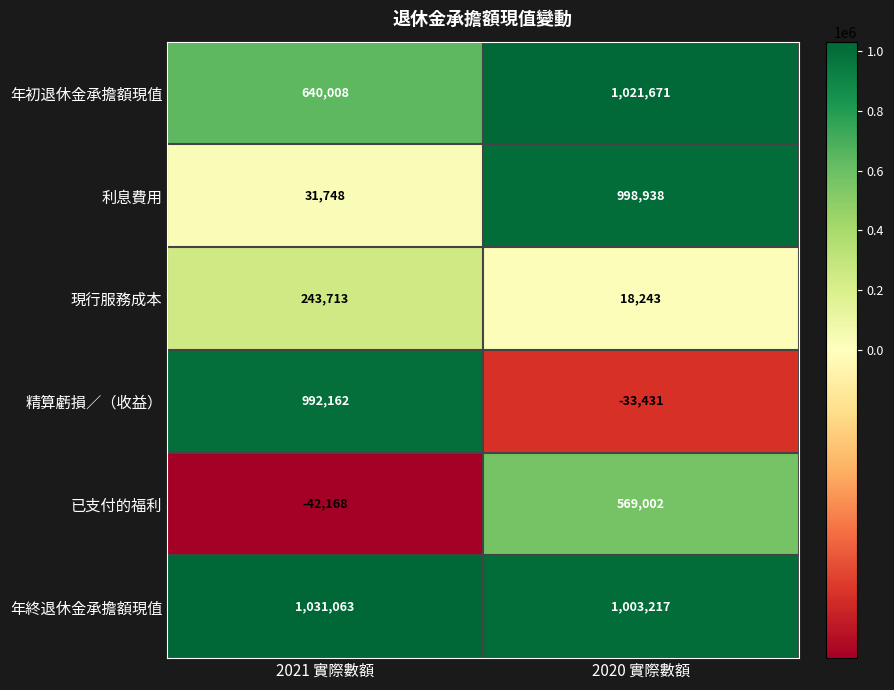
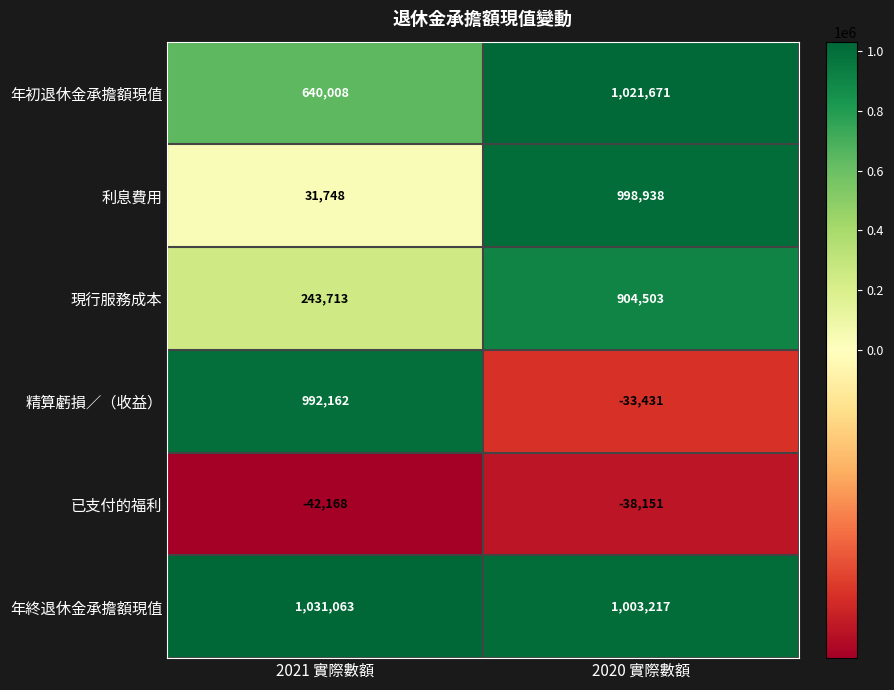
現行服務成本, 2020 實際數額: 18,243 -> 904,503
已支付的福利, 2020 實際數額: 569,002 -> -38,151
